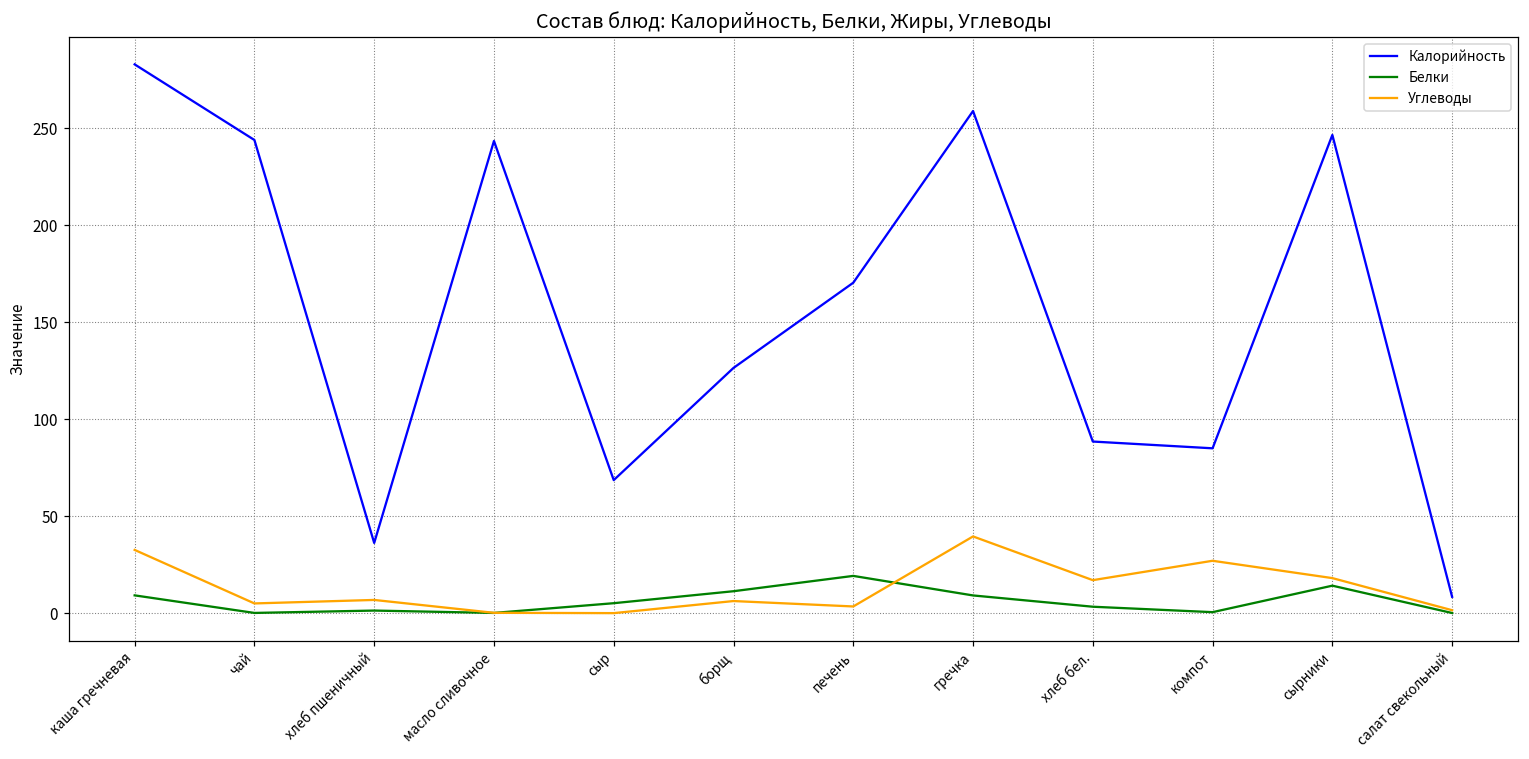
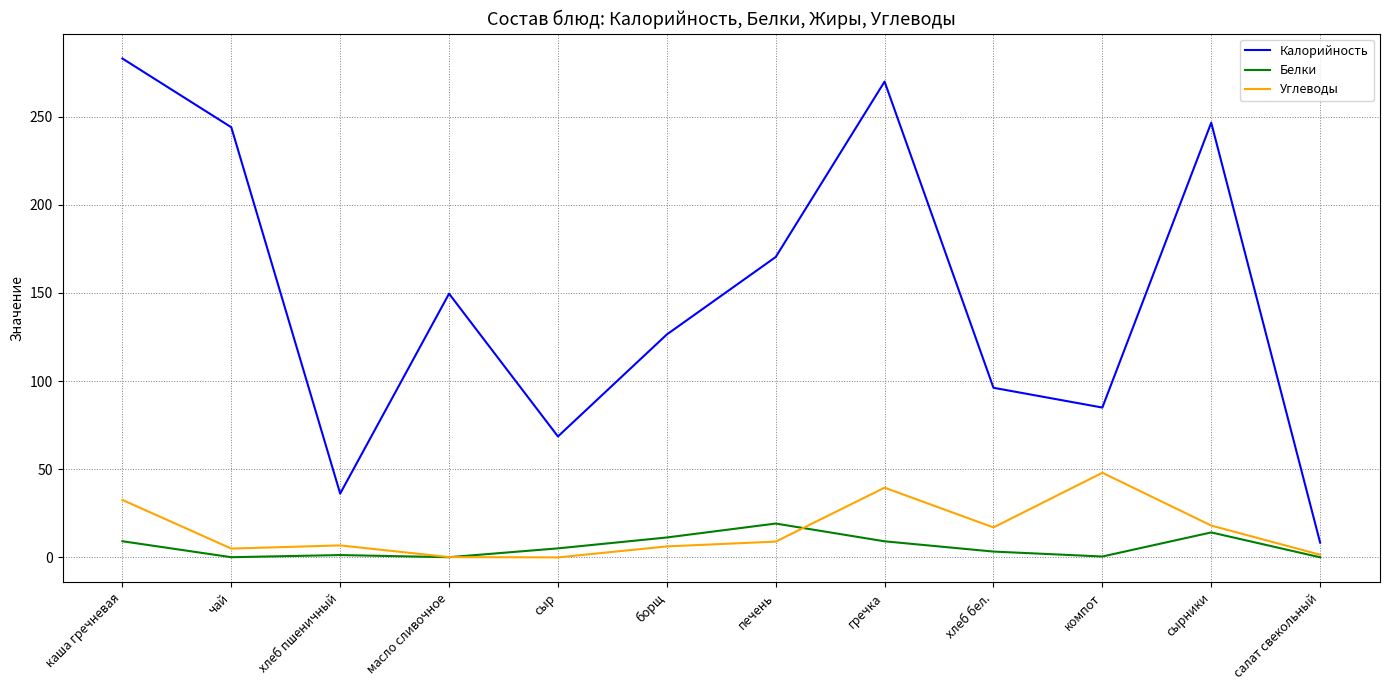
Калорийность, масло сливочное: 244 -> 150
Углеводы, печень: 3 -> 9
Калорийность, гречка: 259 -> 270
Калорийность, хлеб бел.: 88 -> 96
Углеводы, компот: 27 -> 48
